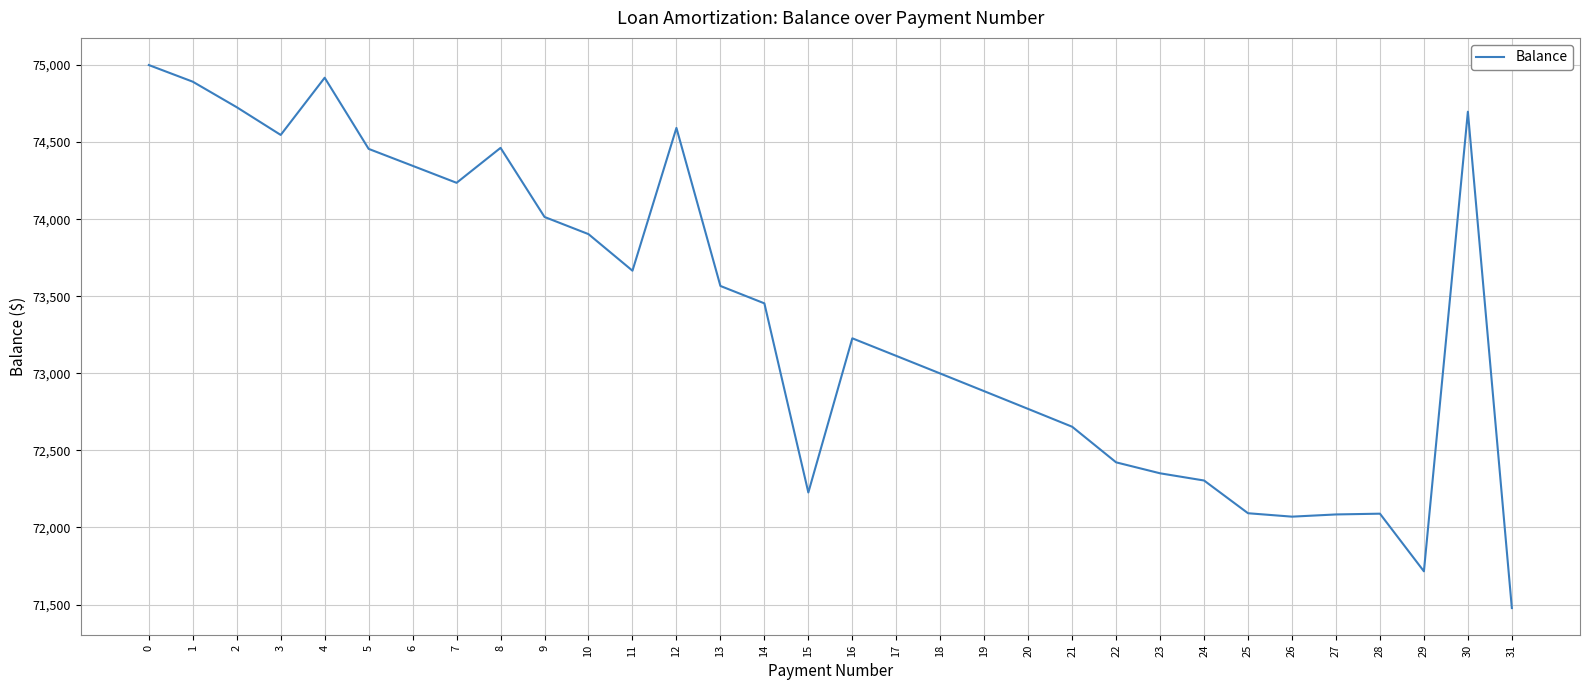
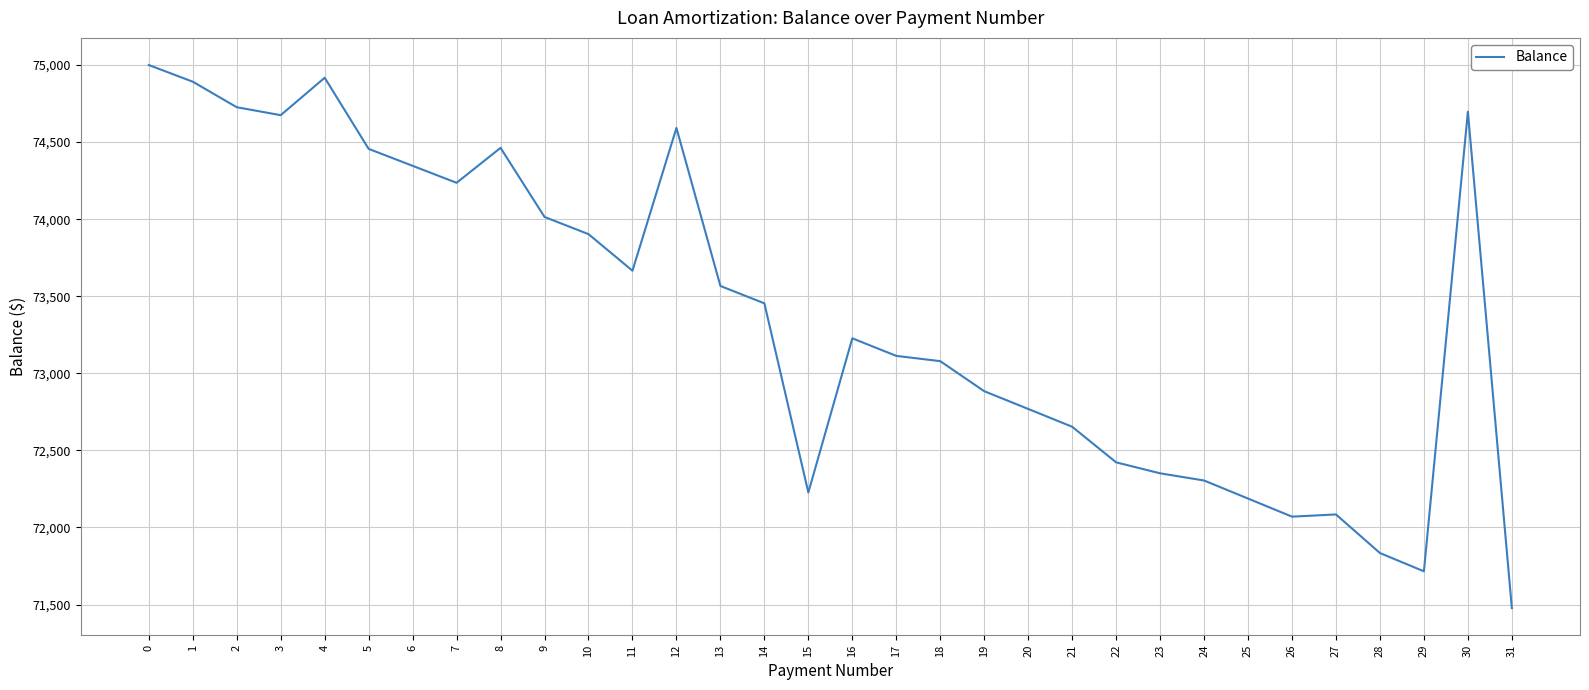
3: 74,550 -> 74,670
18: 73,000 -> 73,080
25: 72,090 -> 72,190
28: 72,090 -> 71,830
